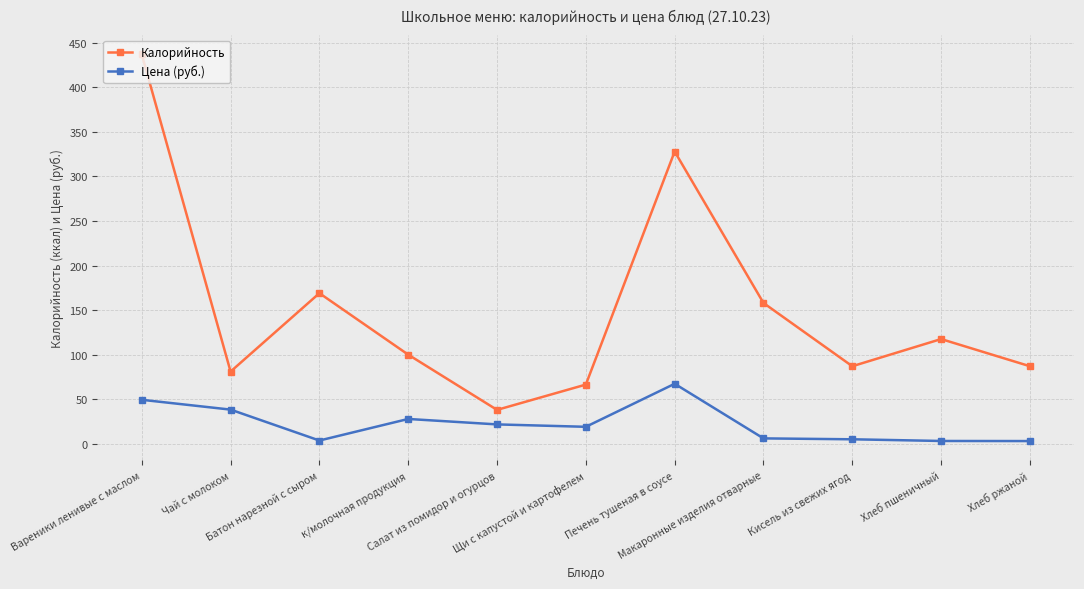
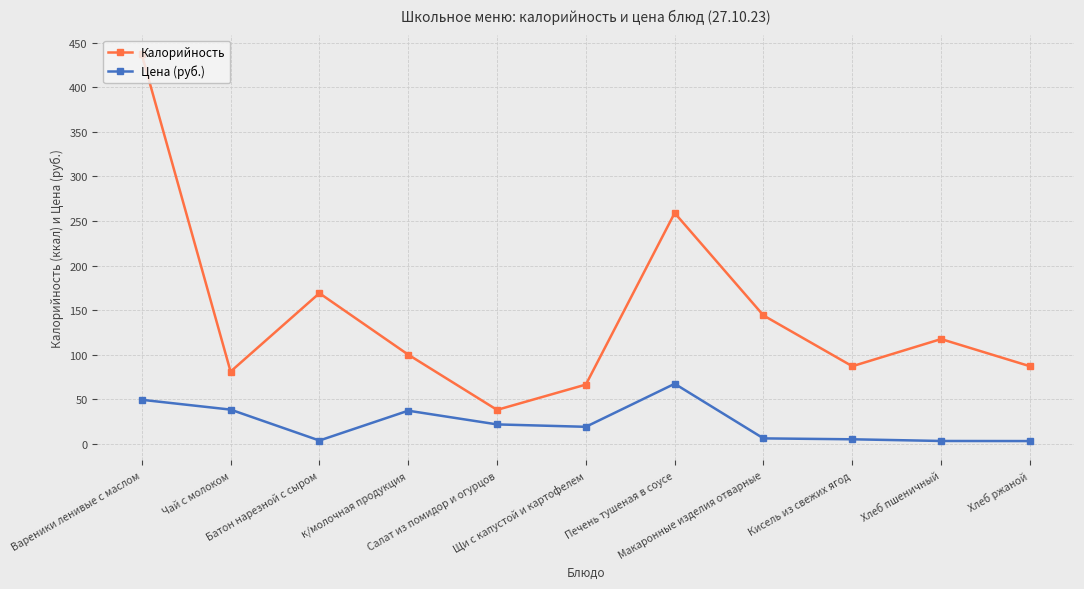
Цена (руб.), к/молочная продукция: 30 -> 40
Калорийность, Печень тушеная в соусе: 330 -> 260
Калорийность, Макаронные изделия отварные: 160 -> 140
